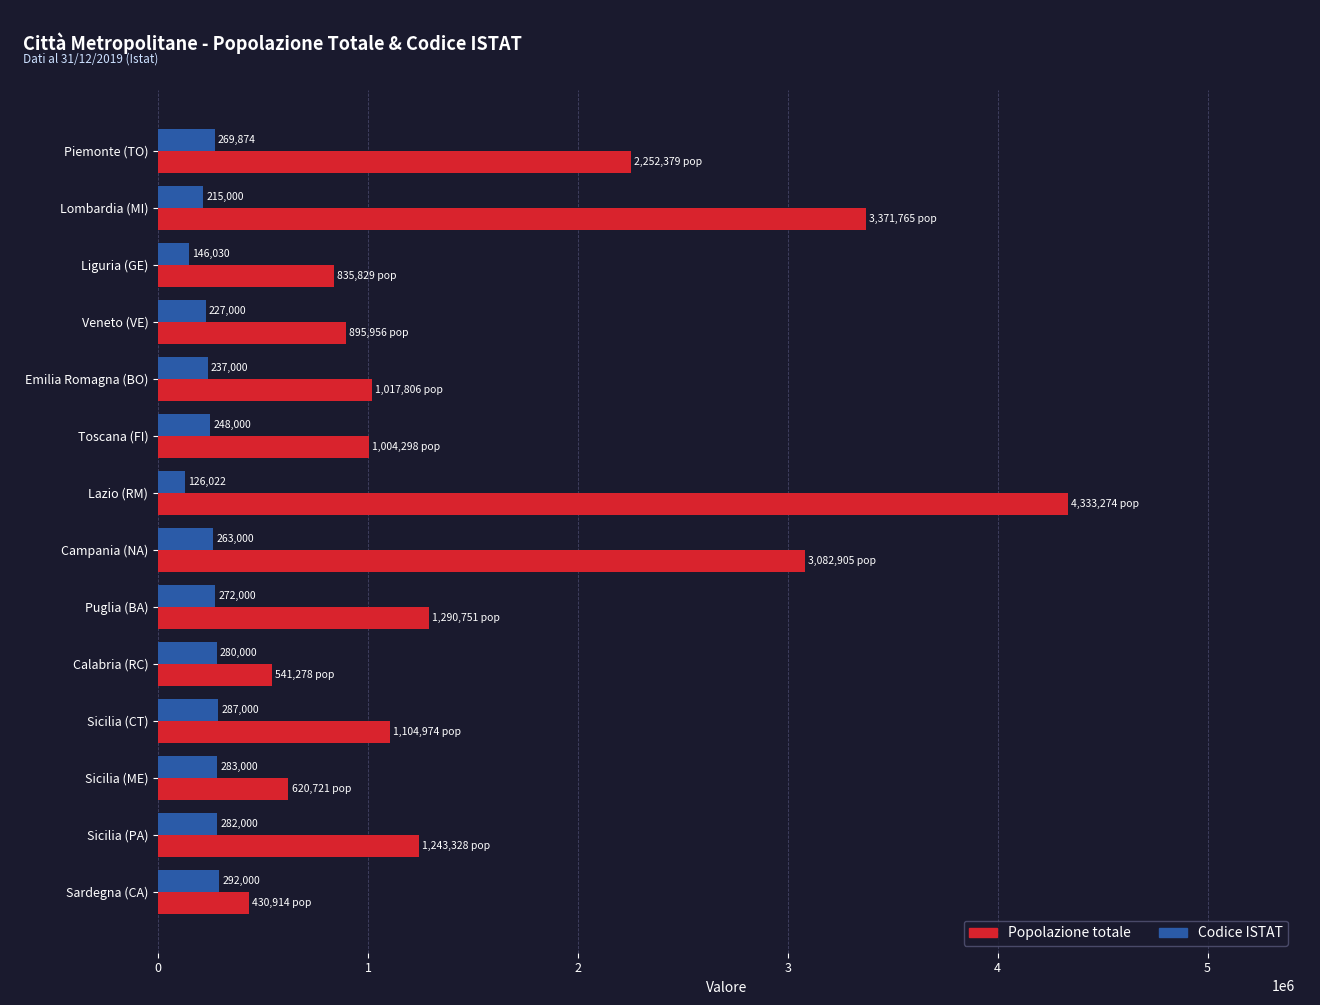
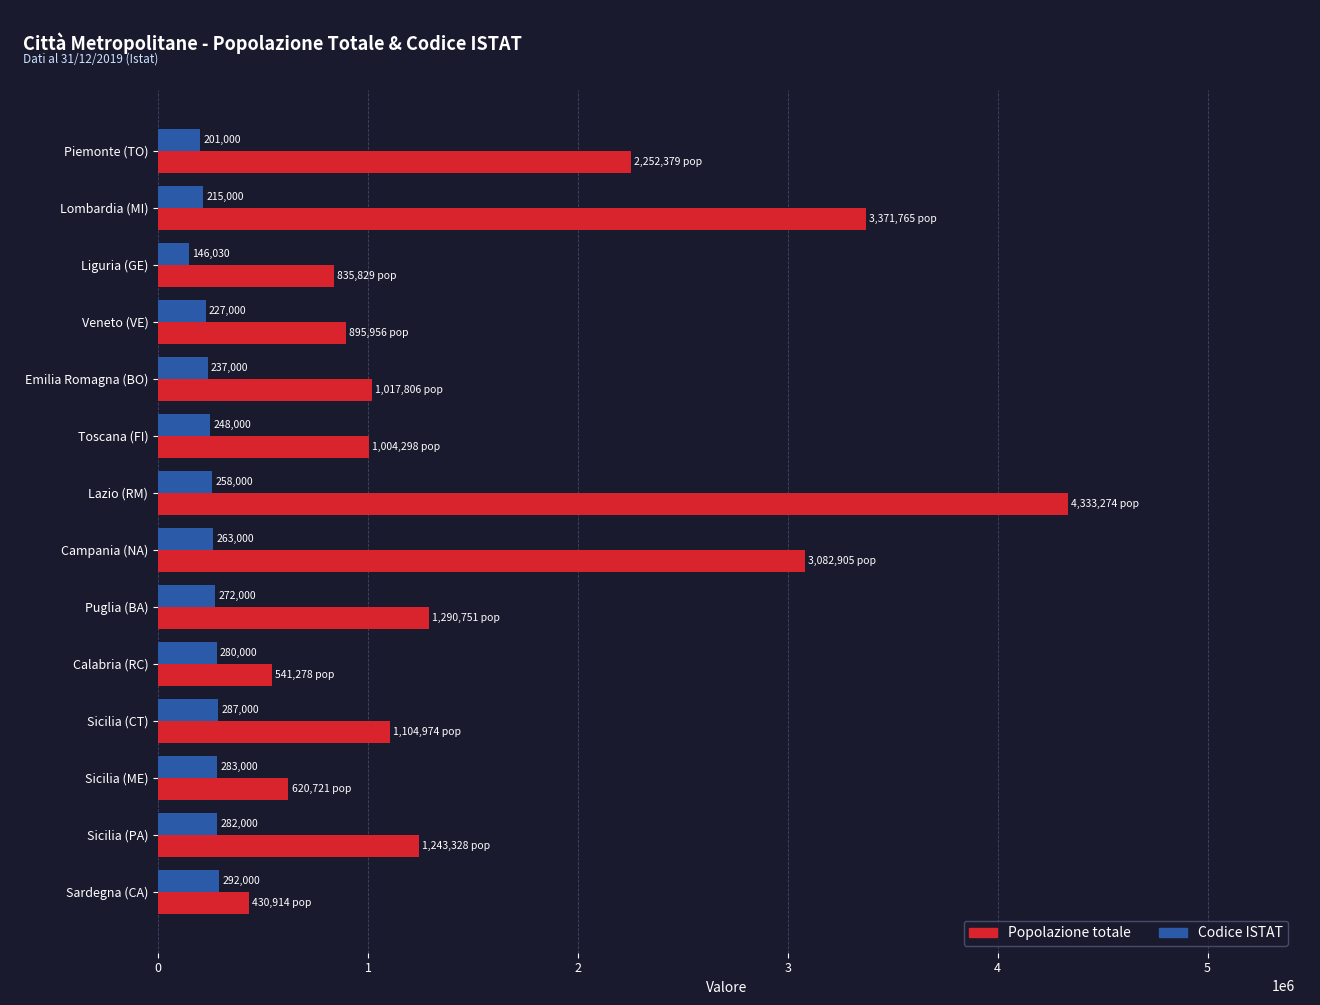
Codice ISTAT, Piemonte (TO): 269,874 -> 201,000
Codice ISTAT, Lazio (RM): 126,022 -> 258,000
